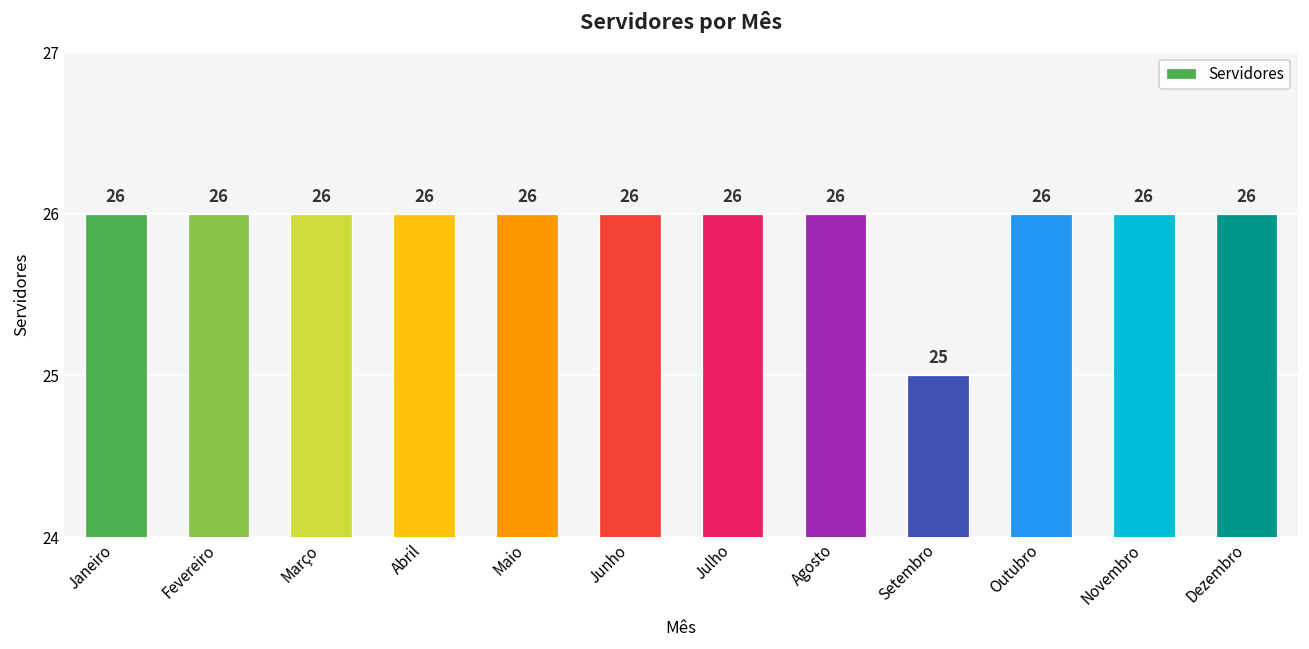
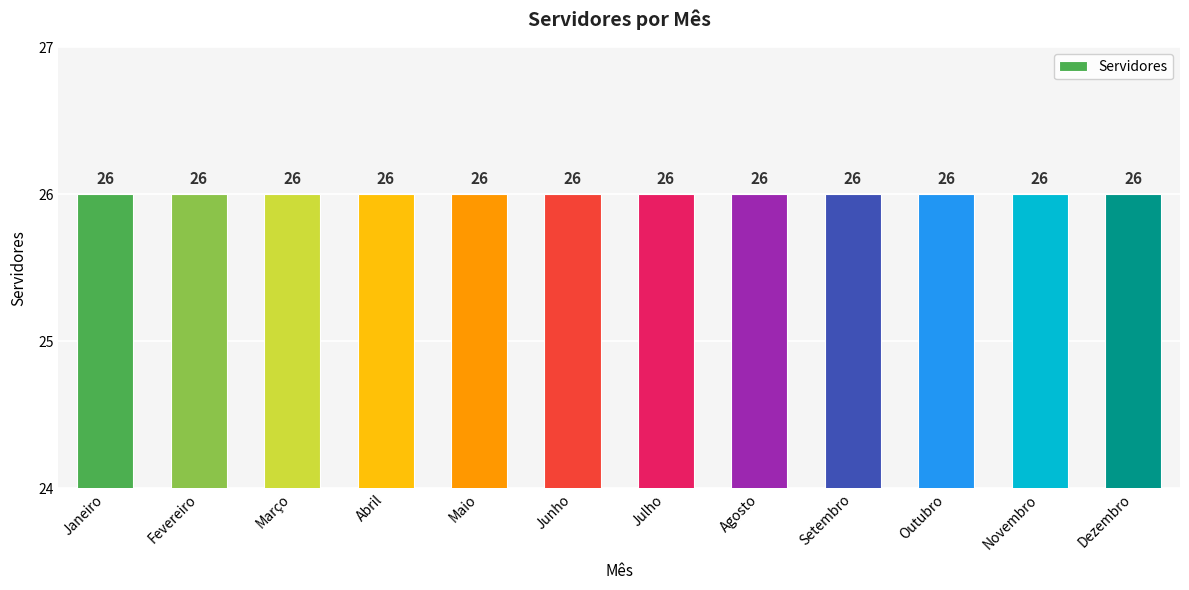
Setembro: 25 -> 26
